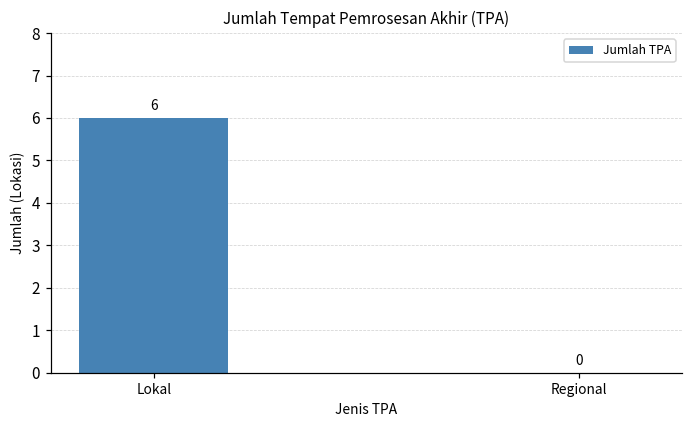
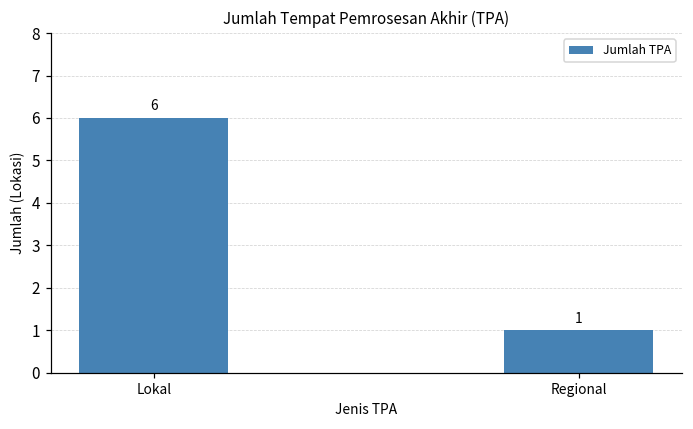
Regional: 0 -> 1
